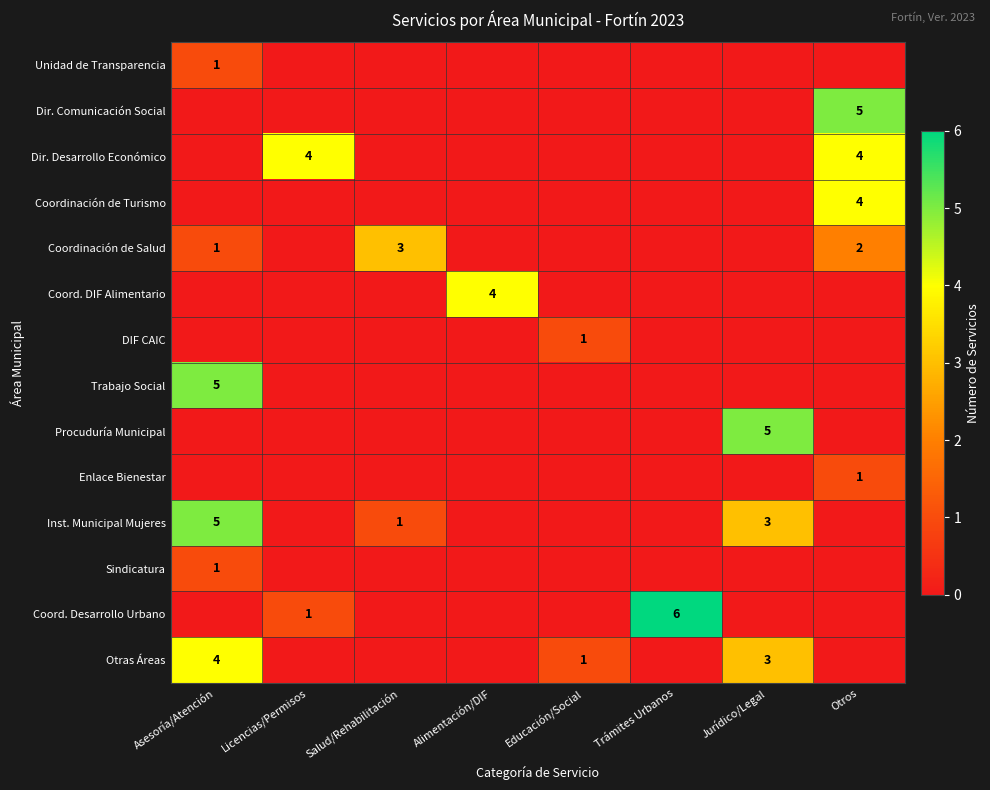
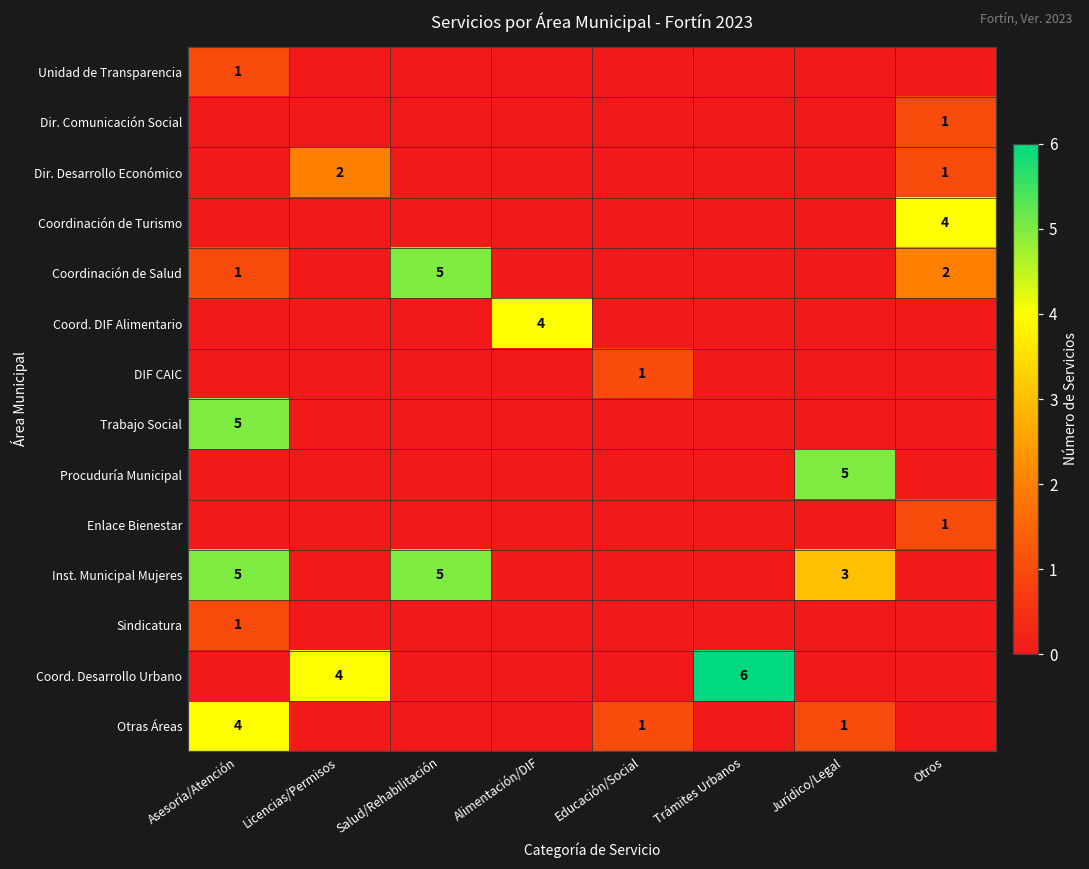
Dir. Comunicación Social, Otros: 5 -> 1
Dir. Desarrollo Económico, Licencias/Permisos: 4 -> 2
Dir. Desarrollo Económico, Otros: 4 -> 1
Coordinación de Salud, Salud/Rehabilitación: 3 -> 5
Inst. Municipal Mujeres, Salud/Rehabilitación: 1 -> 5
Coord. Desarrollo Urbano, Licencias/Permisos: 1 -> 4
Otras Áreas, Jurídico/Legal: 3 -> 1
